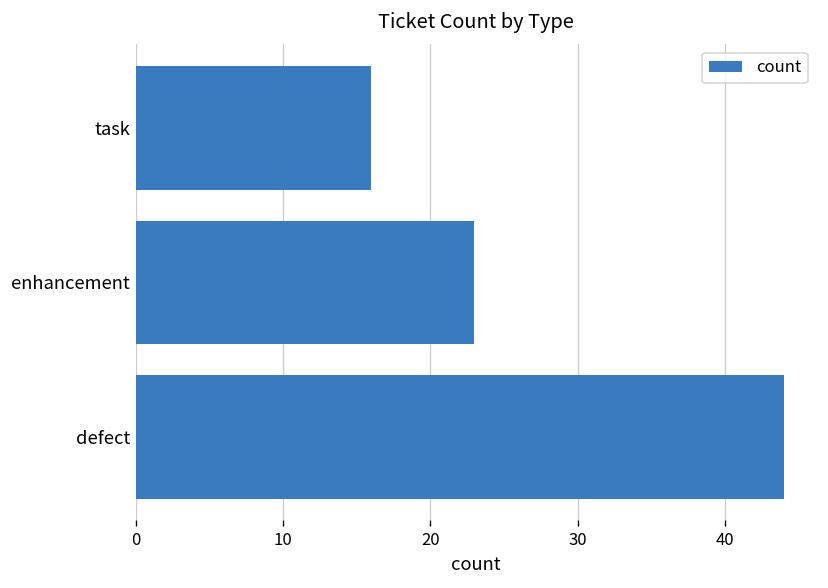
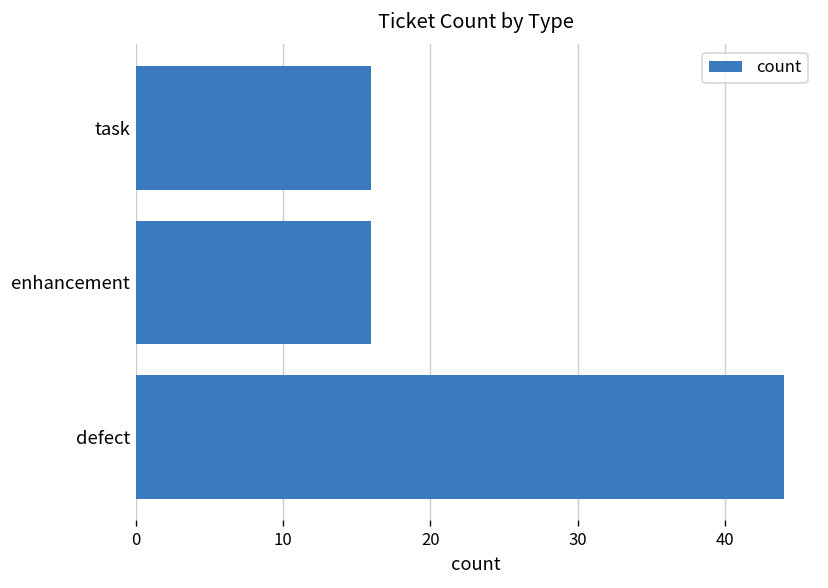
enhancement: 23 -> 16
